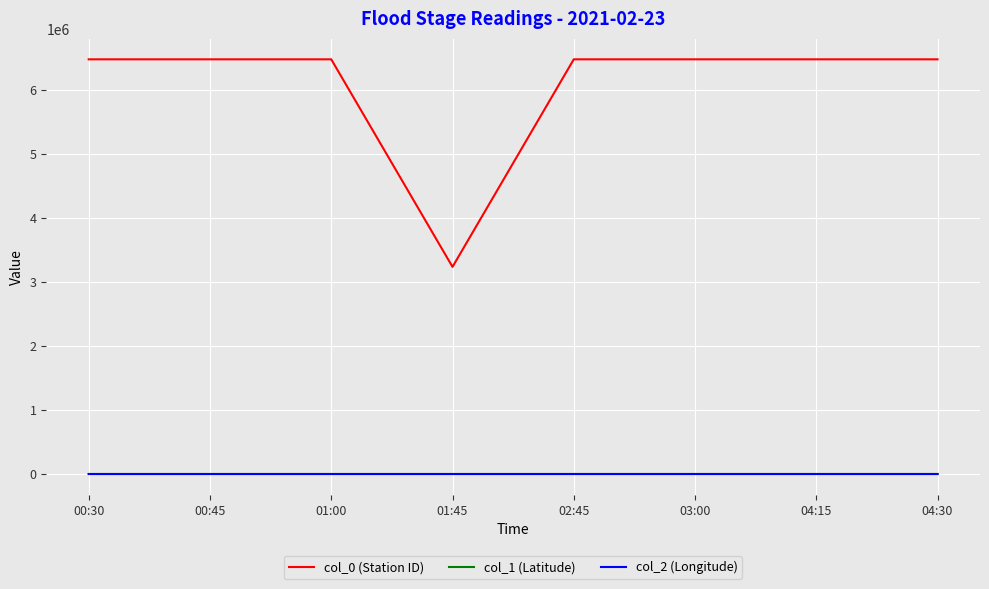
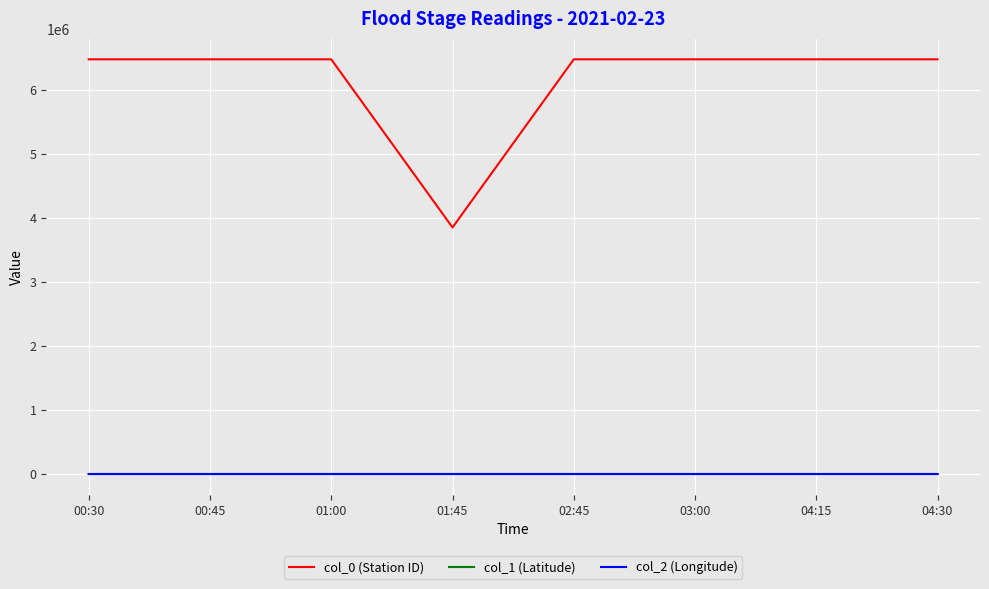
col_0 (Station ID), 01:45: 3200000 -> 3900000
